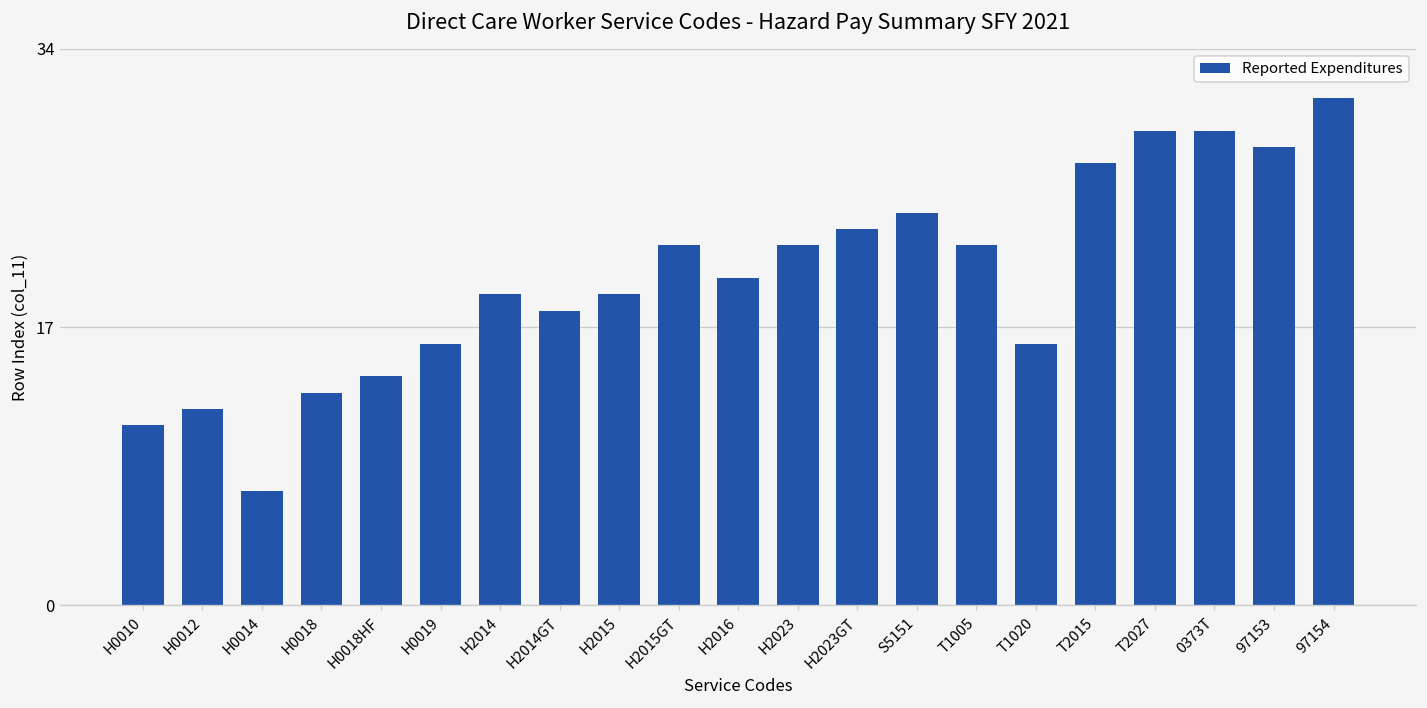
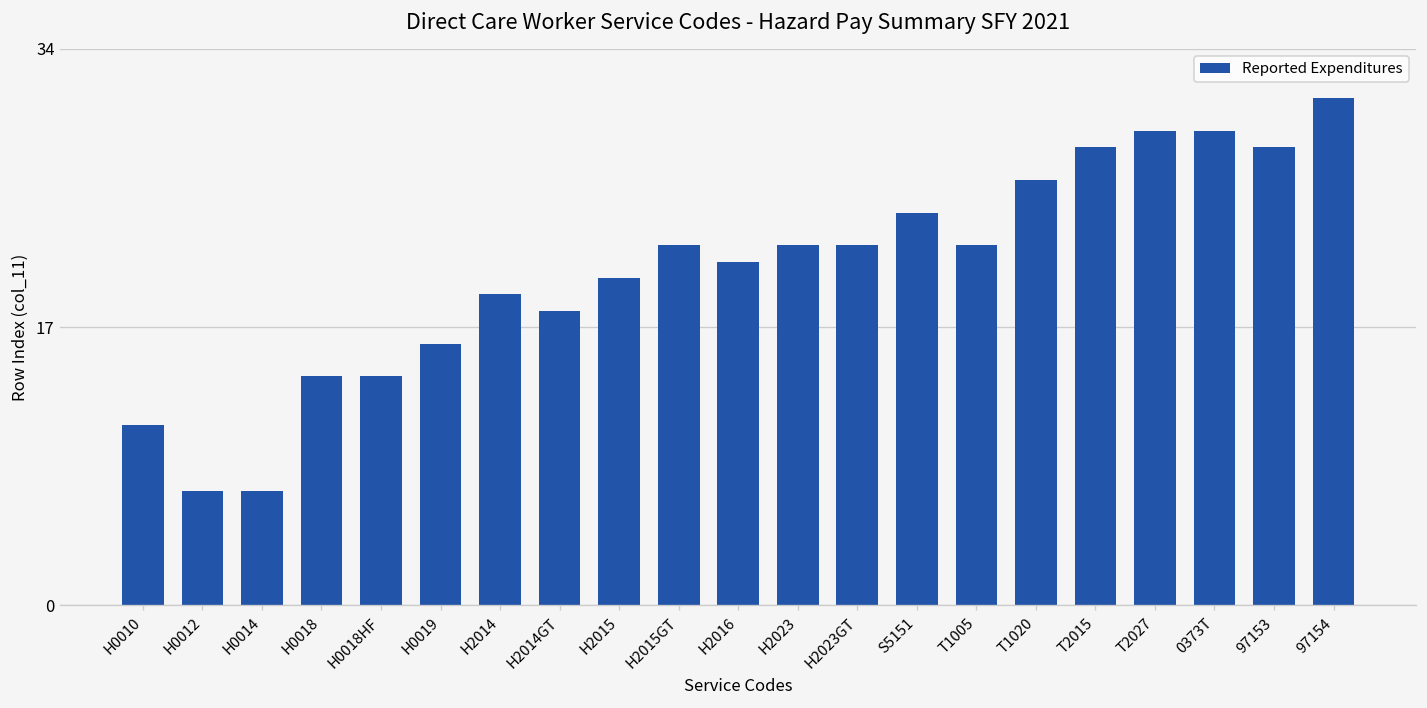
H0012: 12 -> 7
H0018: 13 -> 14
H2015: 19 -> 20
H2016: 20 -> 21
H2023GT: 23 -> 22
T1020: 16 -> 26
T2015: 27 -> 28
